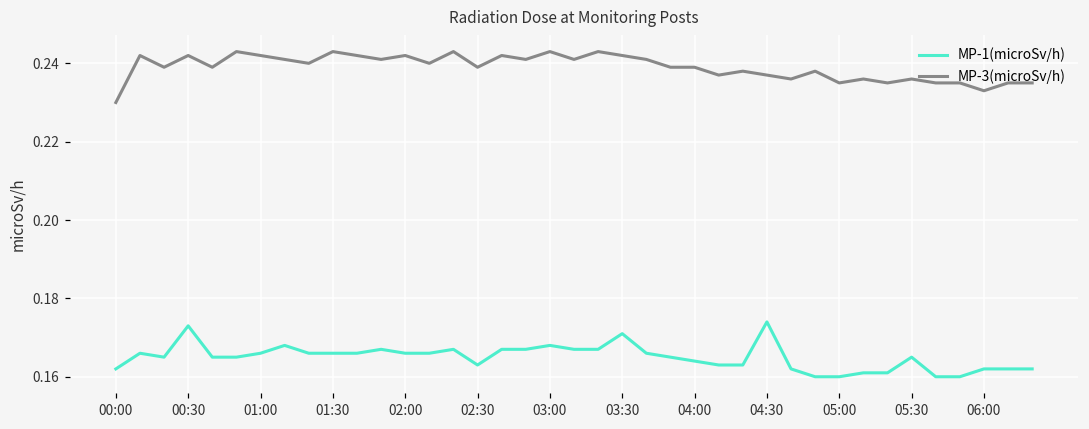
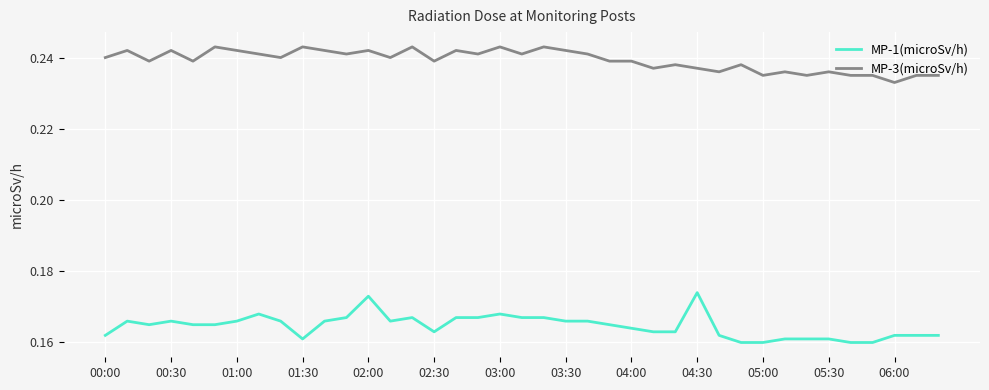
MP-3(microSv/h), 00:00: 0.23 -> 0.24
MP-1(microSv/h), 00:30: 0.173 -> 0.166
MP-1(microSv/h), 01:30: 0.166 -> 0.161
MP-1(microSv/h), 02:00: 0.166 -> 0.173
MP-1(microSv/h), 03:30: 0.171 -> 0.166
MP-1(microSv/h), 05:30: 0.165 -> 0.161
